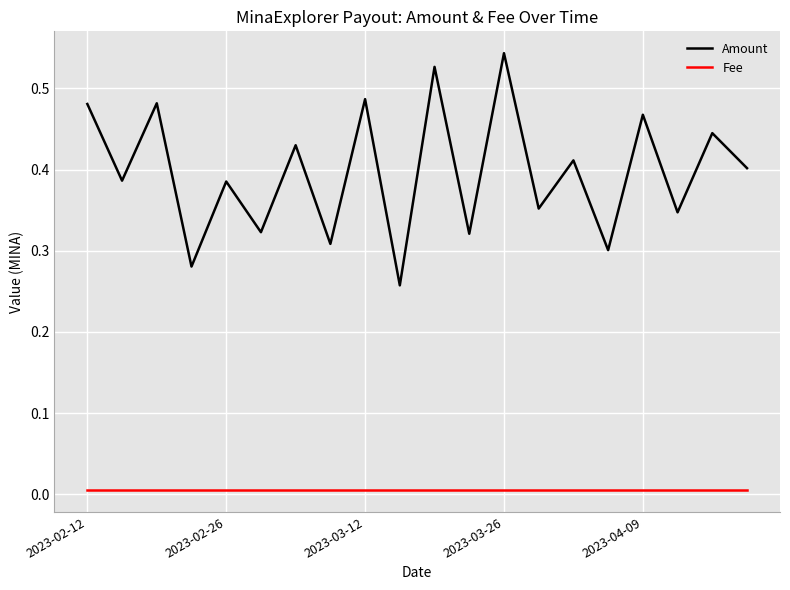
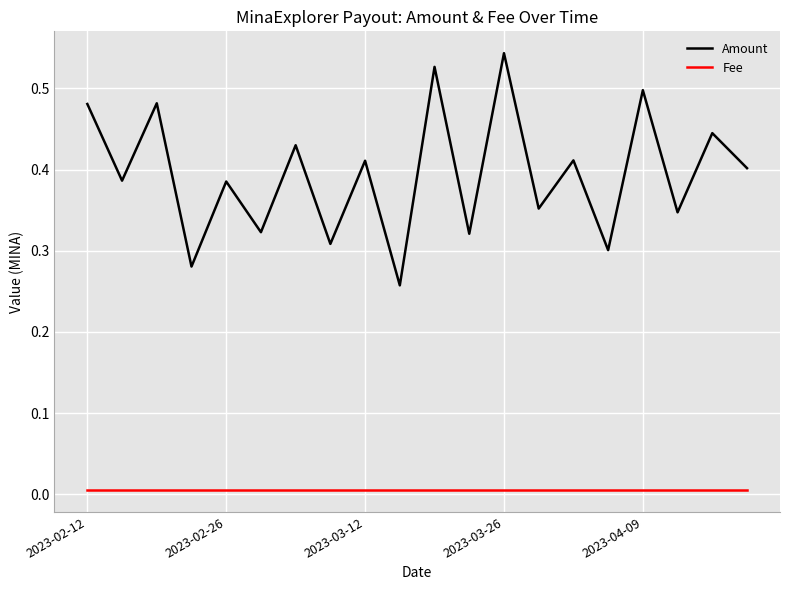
Amount, 2023-03-12: 0.49 -> 0.41
Amount, 2023-04-09: 0.47 -> 0.50
